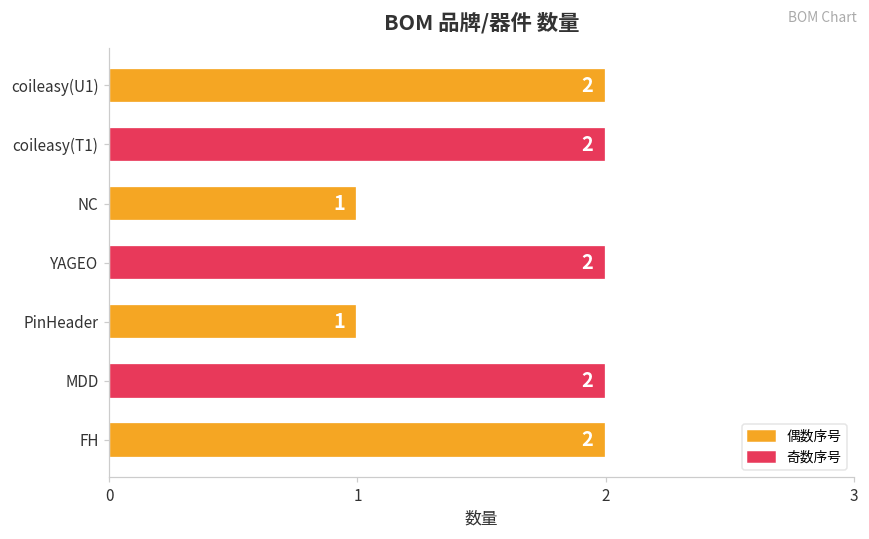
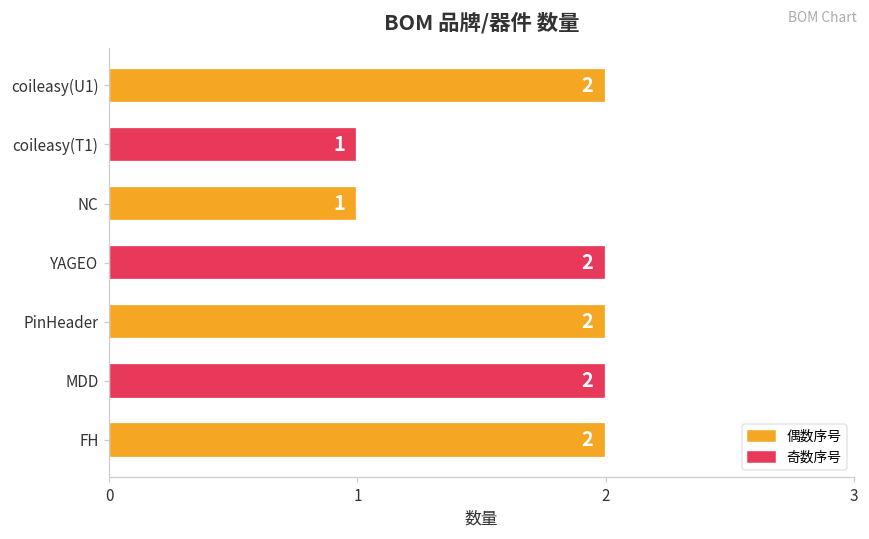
coileasy(T1): 2 -> 1
PinHeader: 1 -> 2
